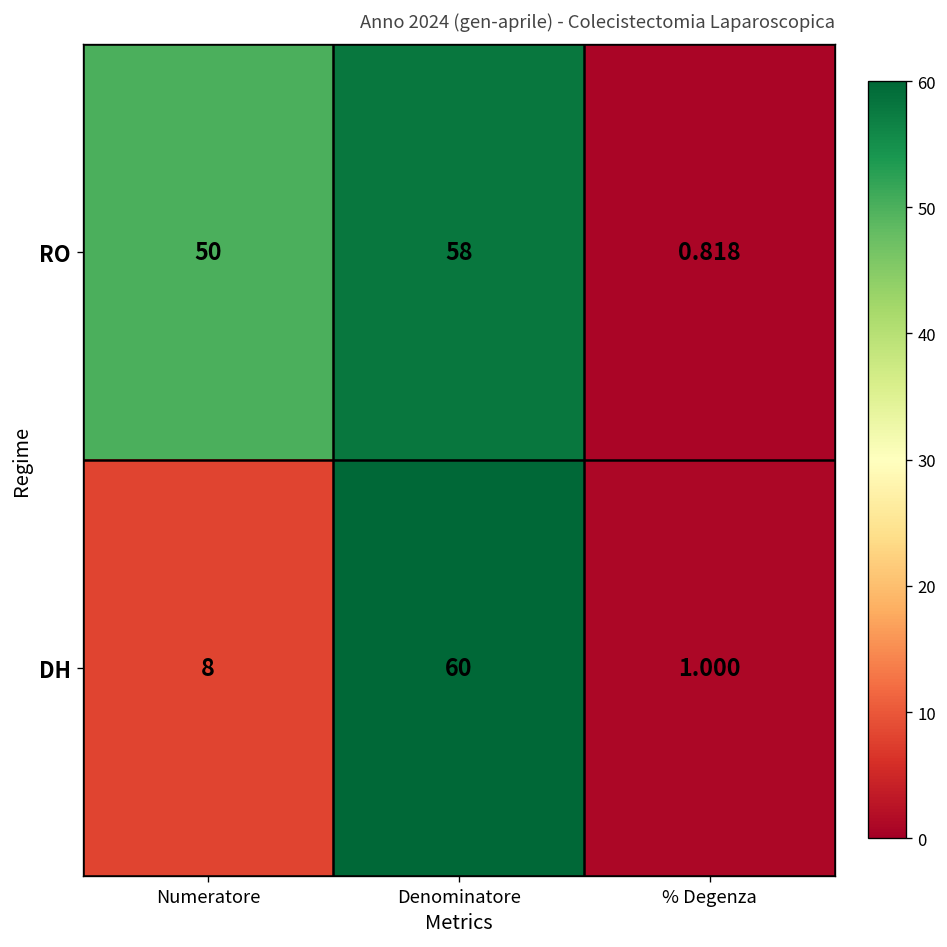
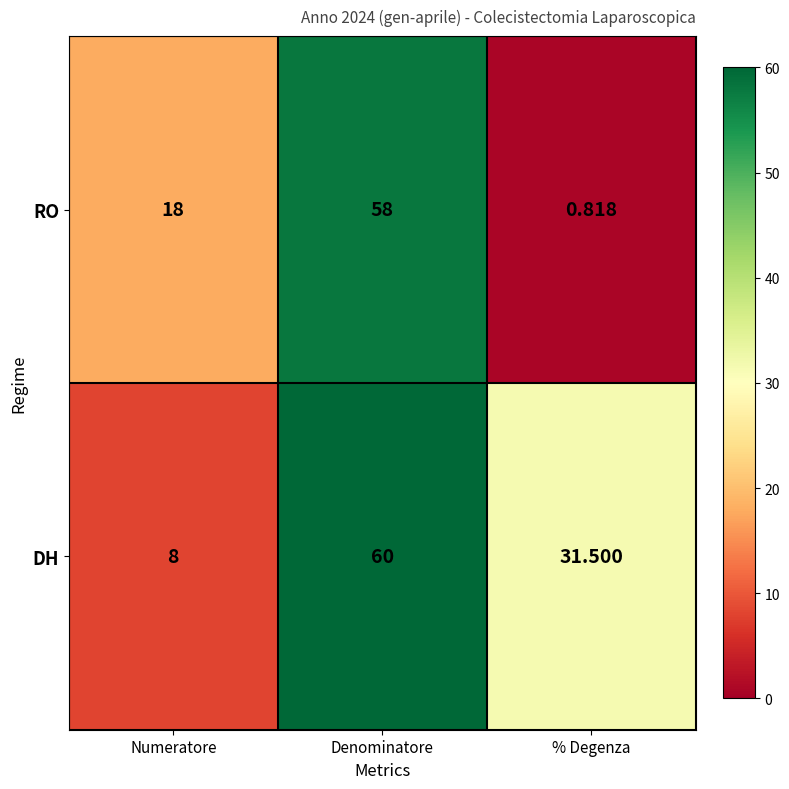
RO, Numeratore: 50 -> 18
DH, % Degenza: 1.000 -> 31.500
